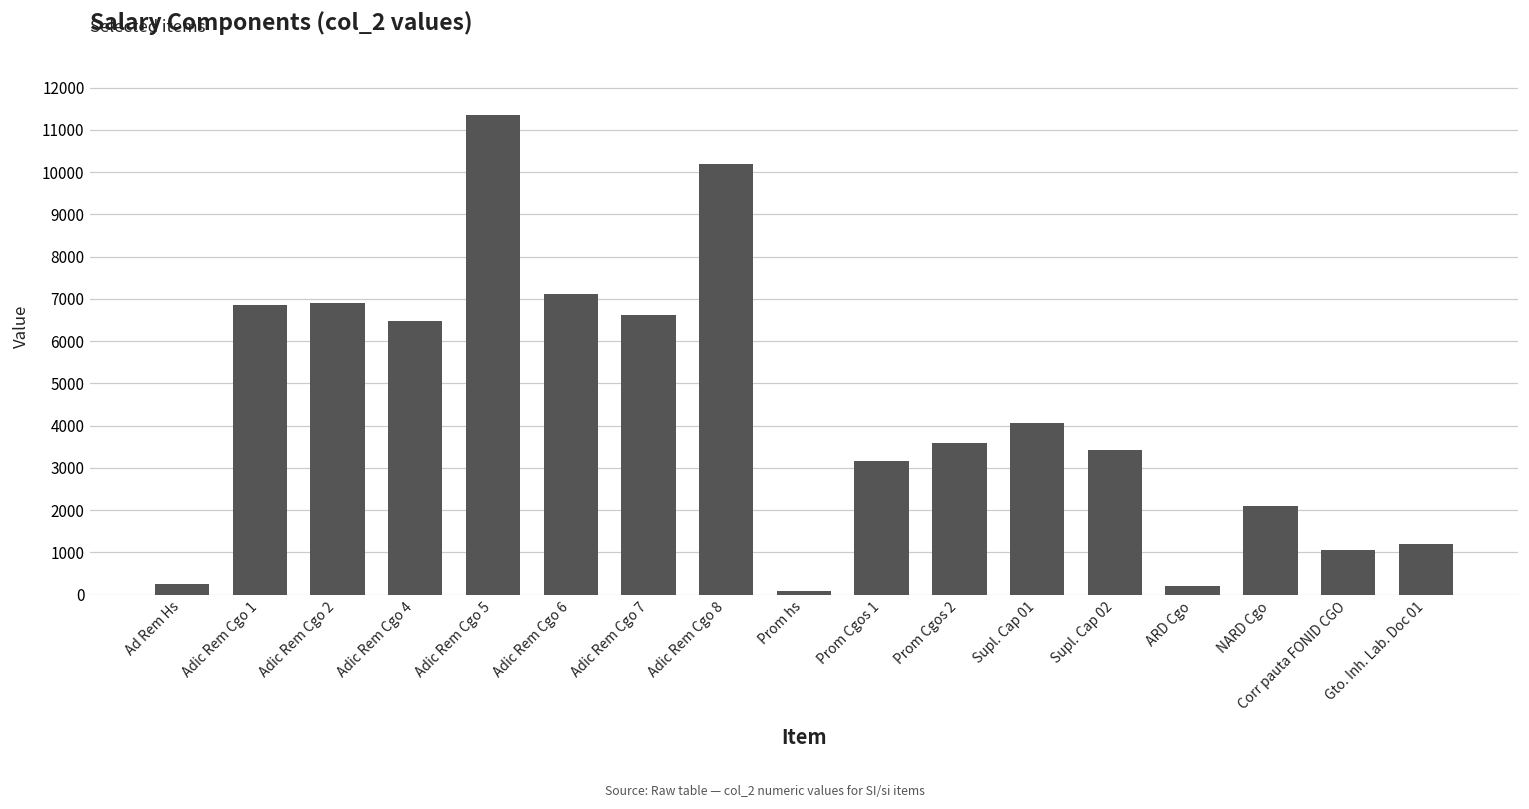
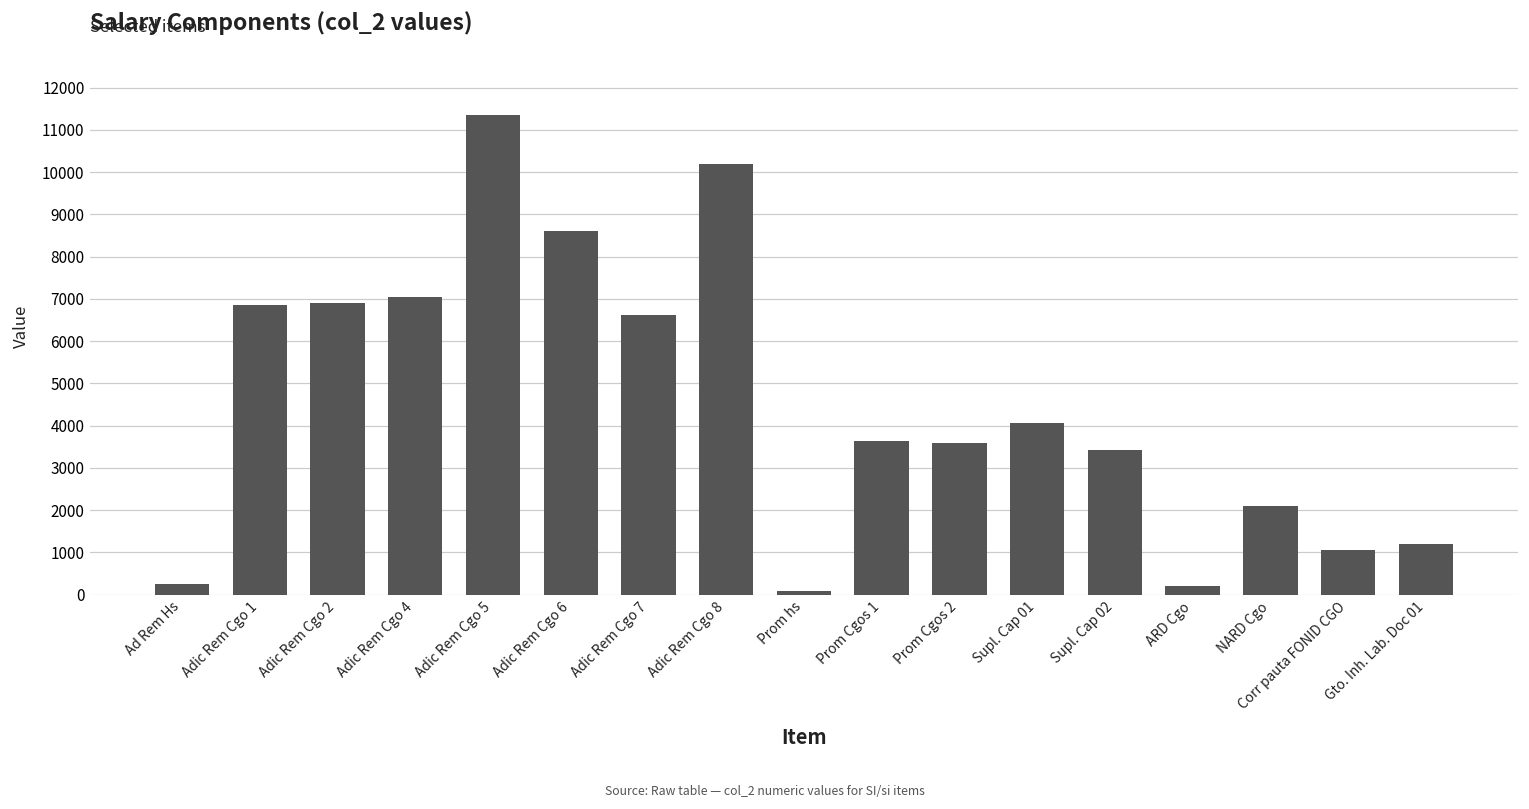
Adic Rem Cgo 4: 6500 -> 7000
Adic Rem Cgo 6: 7100 -> 8600
Prom Cgos 1: 3200 -> 3600
